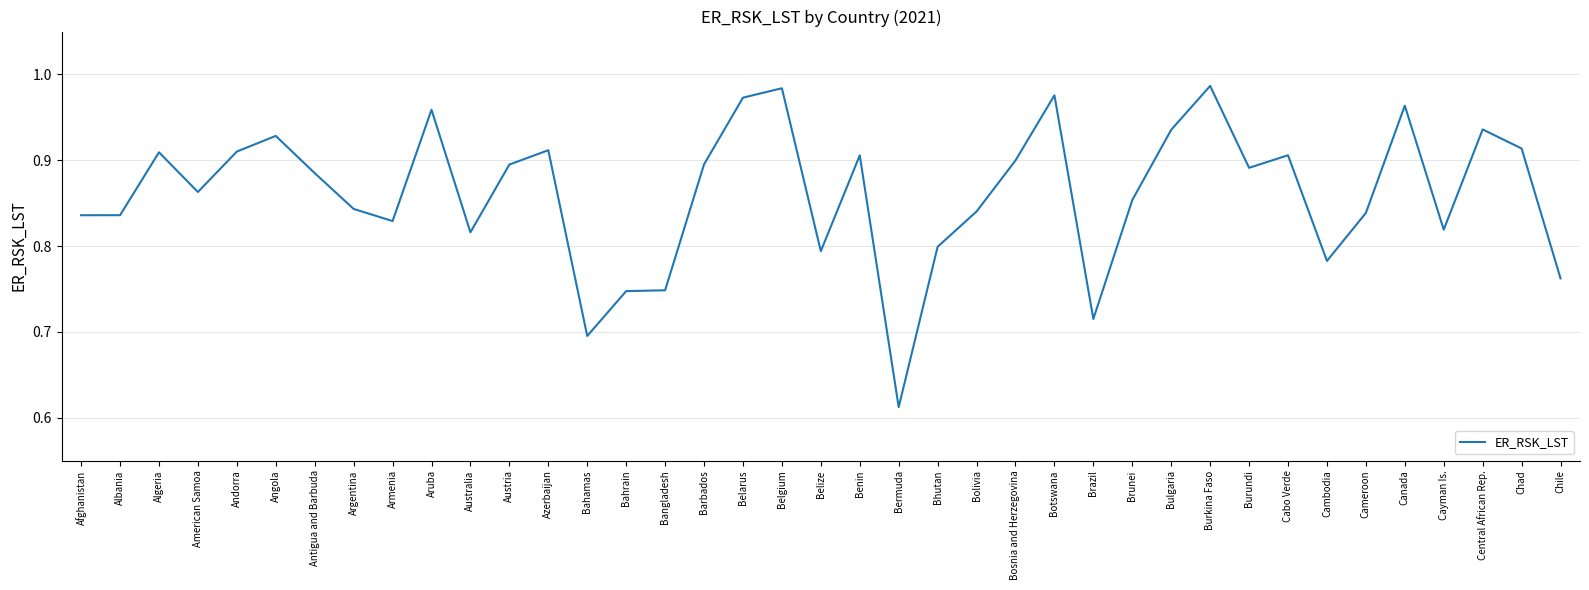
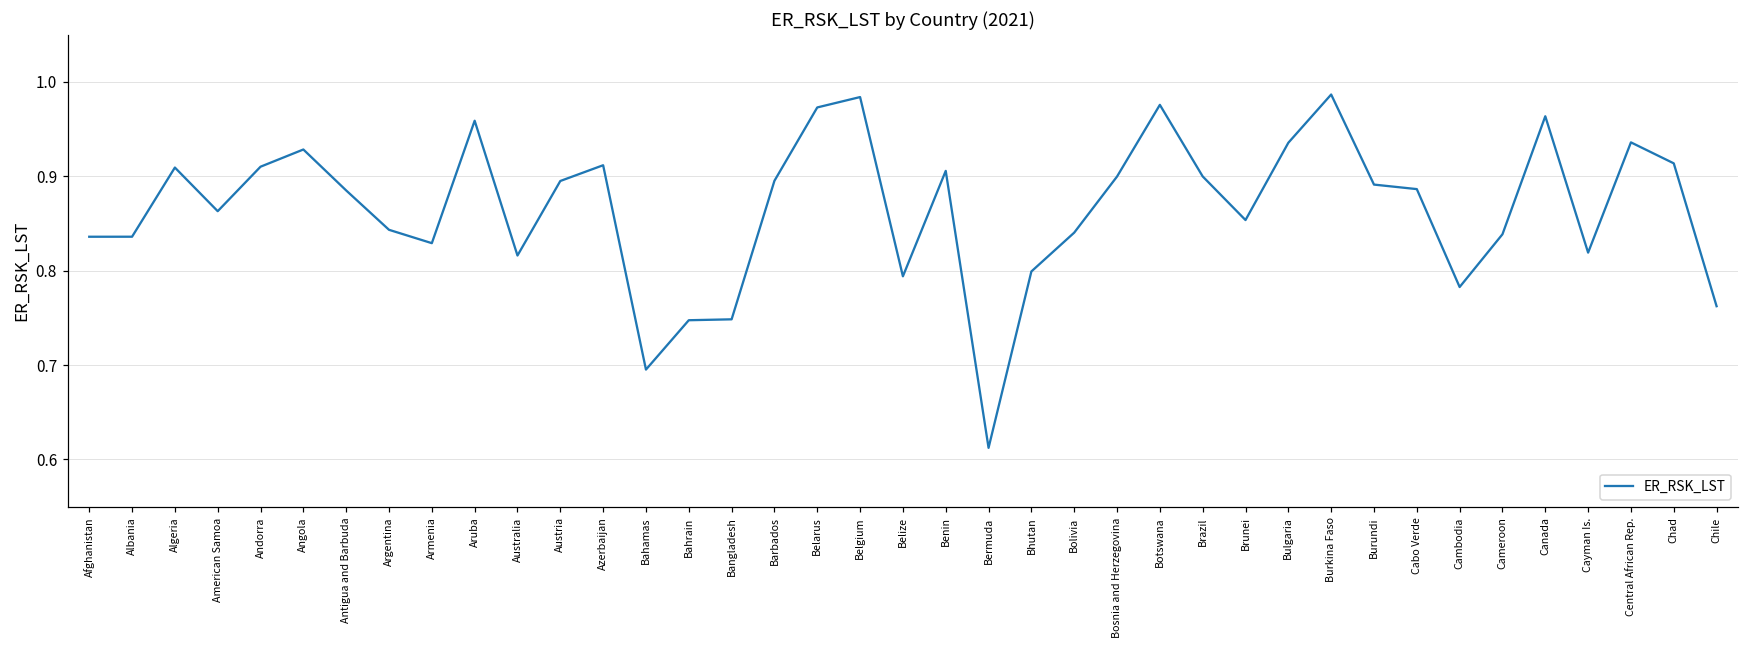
Brazil: 0.72 -> 0.90
Cabo Verde: 0.91 -> 0.89
